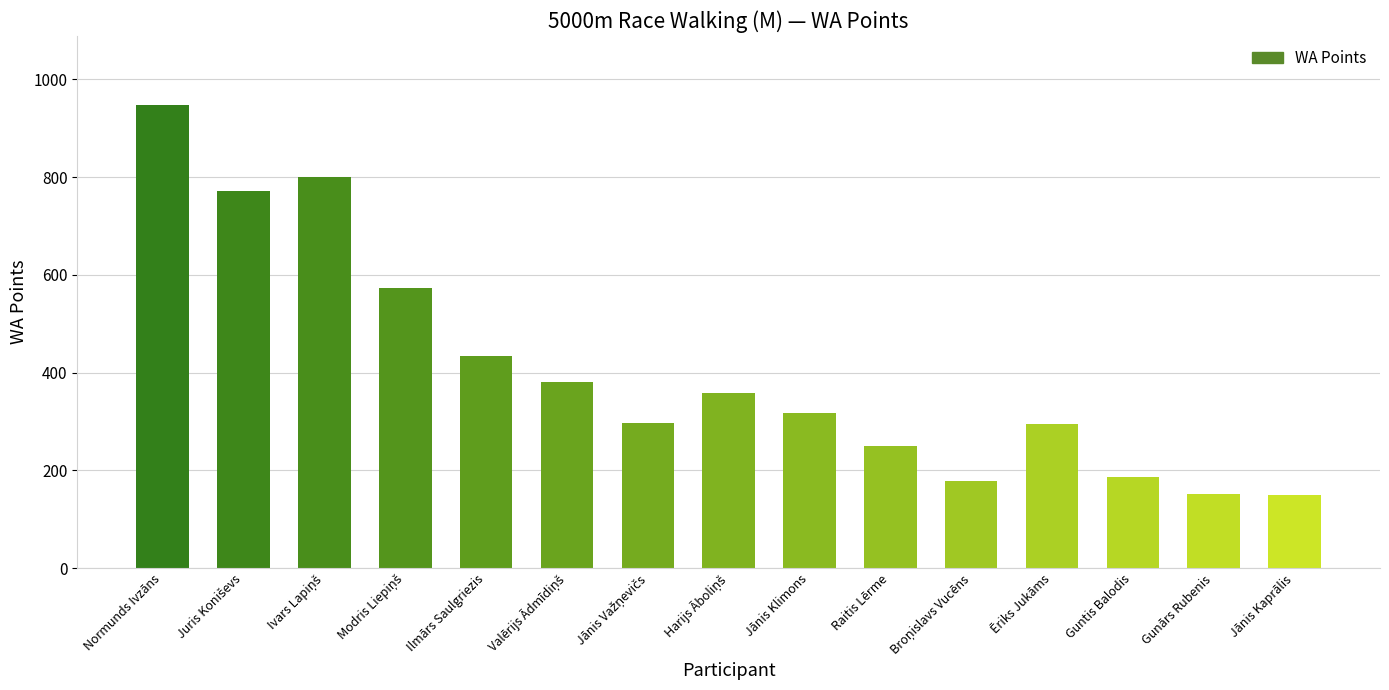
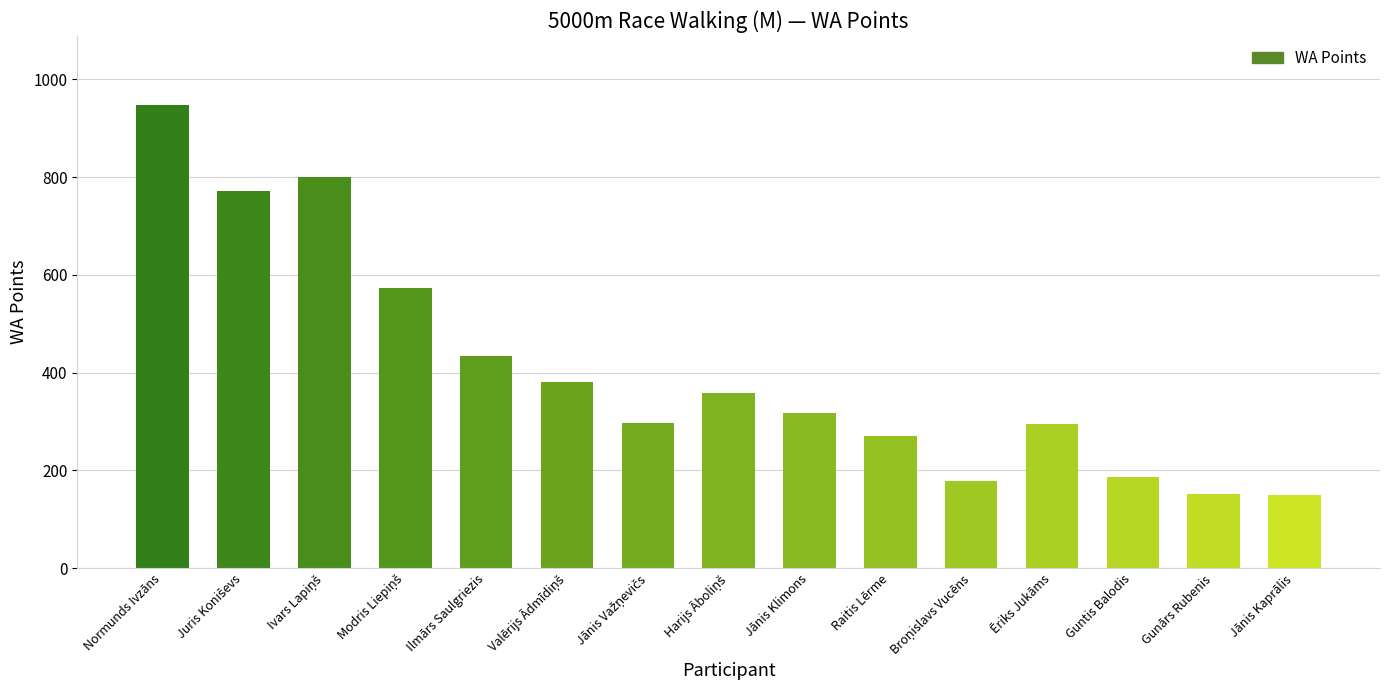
Raitis Lērme: 250 -> 270
